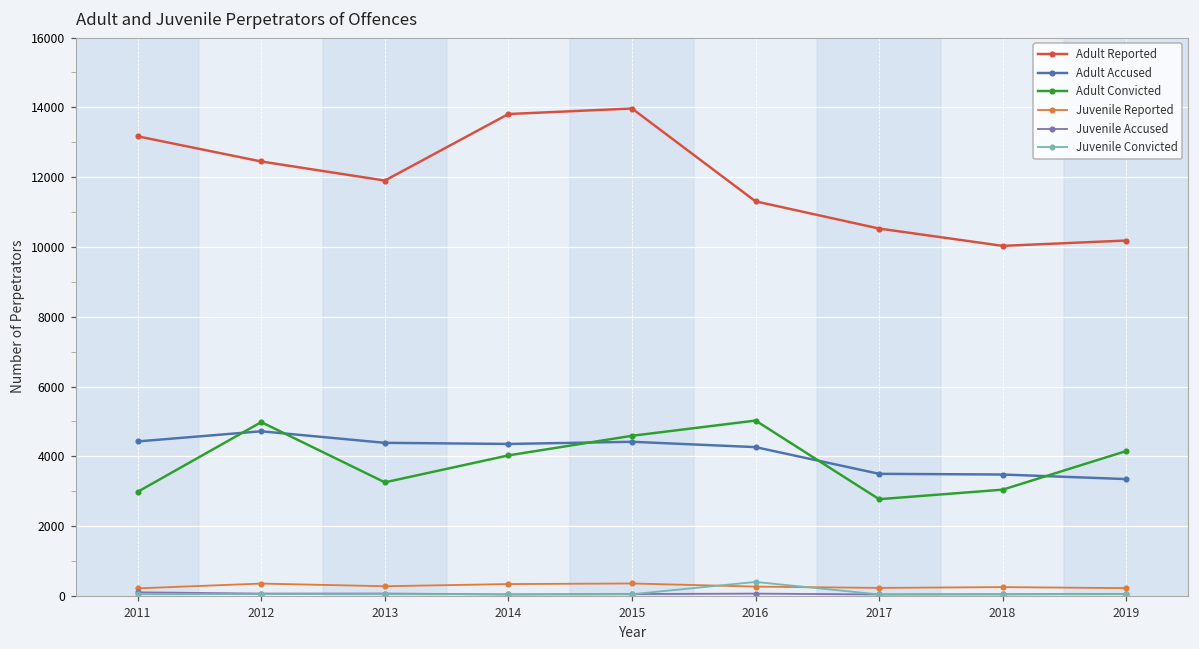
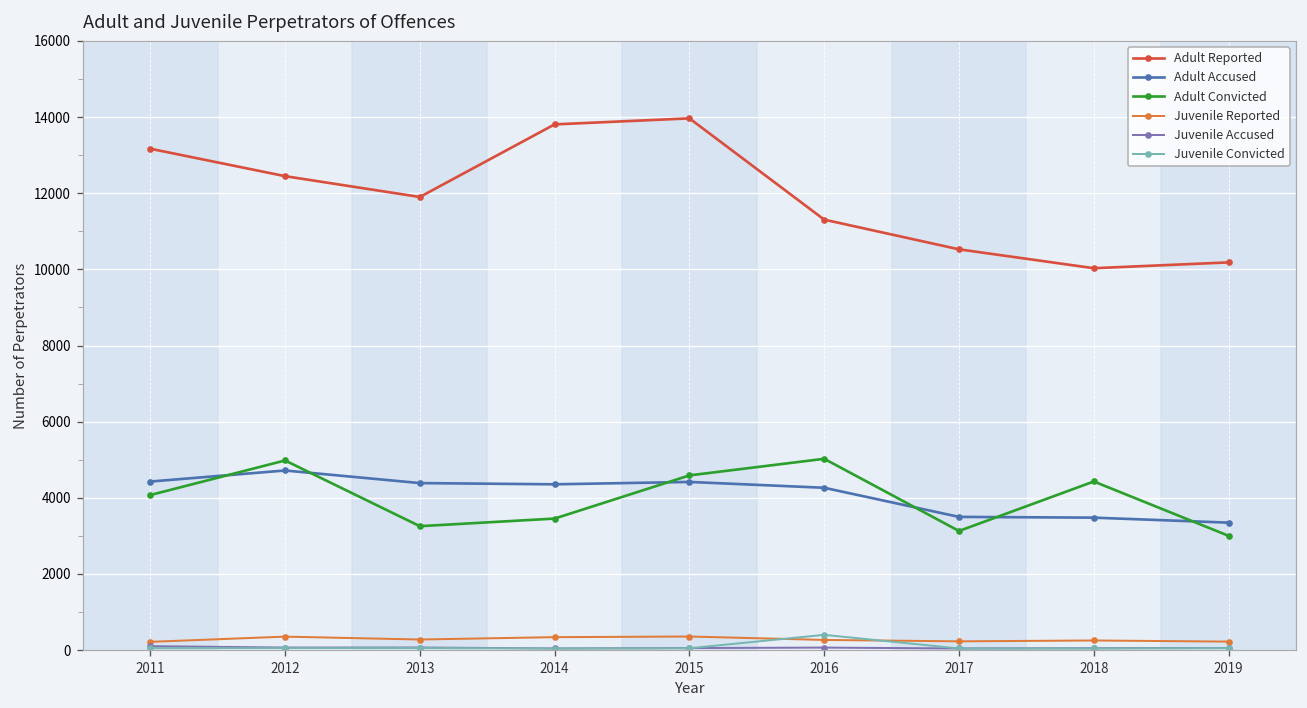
Adult Convicted, 2011: 3000 -> 4100
Adult Convicted, 2014: 4000 -> 3500
Adult Convicted, 2017: 2800 -> 3100
Adult Convicted, 2018: 3000 -> 4400
Adult Convicted, 2019: 4200 -> 3000
